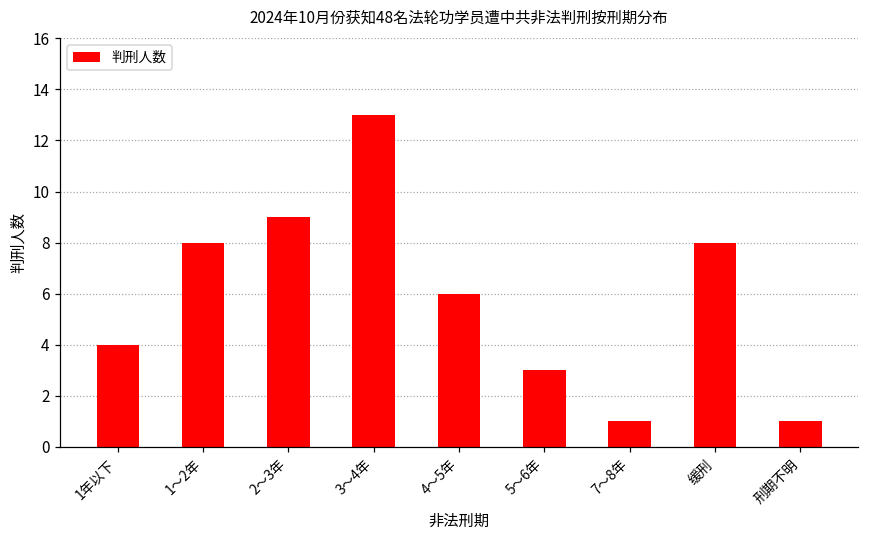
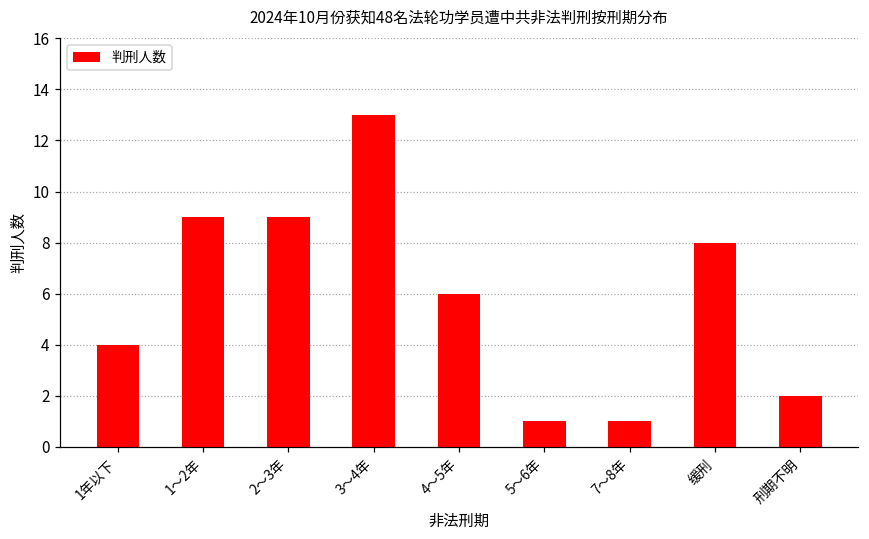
1～2年: 8 -> 9
5～6年: 3 -> 1
刑期不明: 1 -> 2
